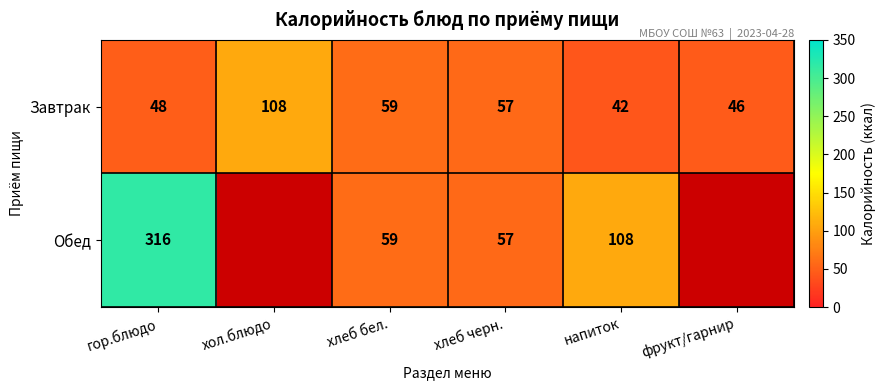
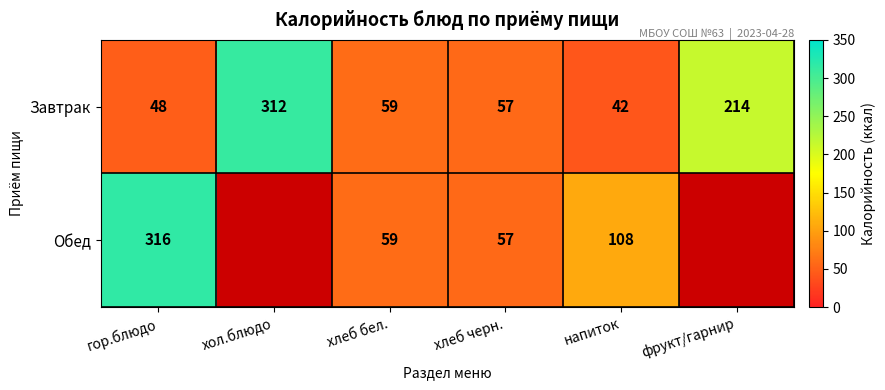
Завтрак, хол.блюдо: 108 -> 312
Завтрак, фрукт/гарнир: 46 -> 214
